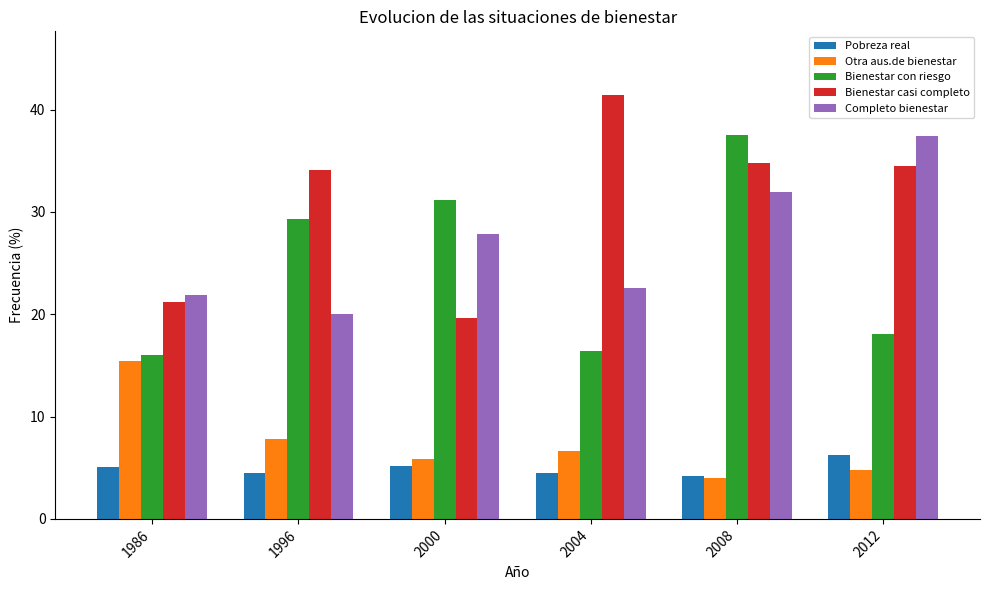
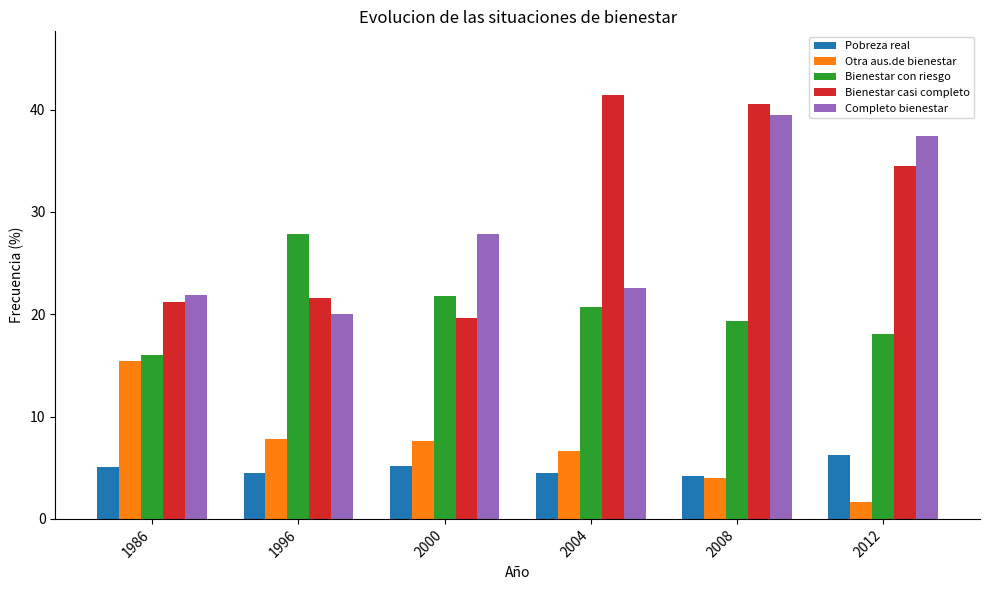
Bienestar con riesgo, 1996: 29.3 -> 27.9
Bienestar casi completo, 1996: 34.1 -> 21.6
Otra aus.de bienestar, 2000: 5.8 -> 7.6
Bienestar con riesgo, 2000: 31.1 -> 21.8
Bienestar con riesgo, 2004: 16.4 -> 20.7
Bienestar con riesgo, 2008: 37.5 -> 19.3
Bienestar casi completo, 2008: 34.8 -> 40.5
Completo bienestar, 2008: 32.0 -> 39.5
Otra aus.de bienestar, 2012: 4.8 -> 1.7
